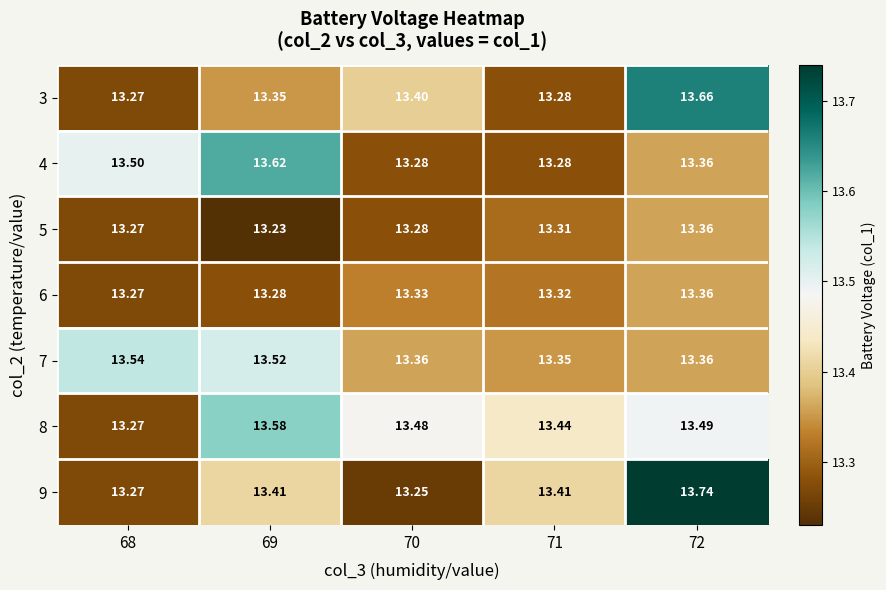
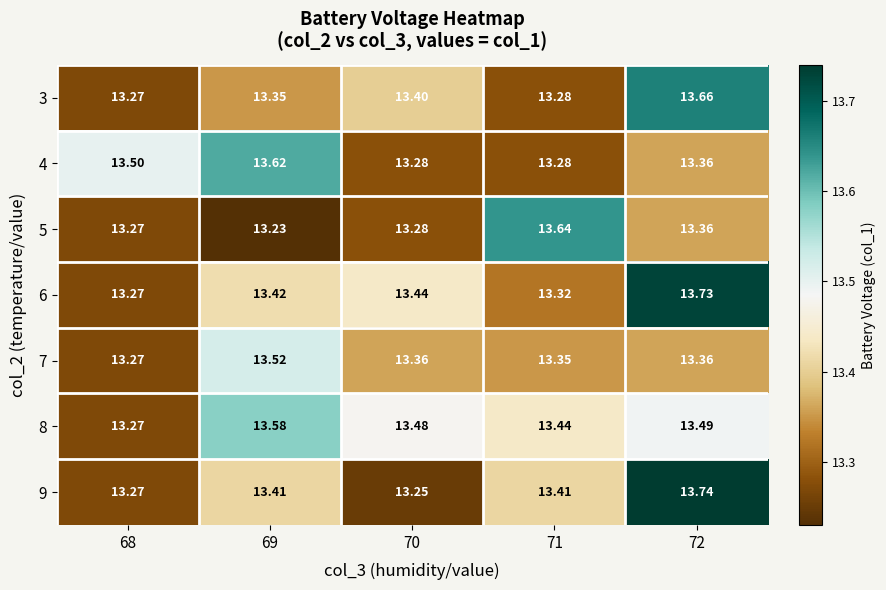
5, 71: 13.31 -> 13.64
6, 69: 13.28 -> 13.42
6, 70: 13.33 -> 13.44
6, 72: 13.36 -> 13.73
7, 68: 13.54 -> 13.27
